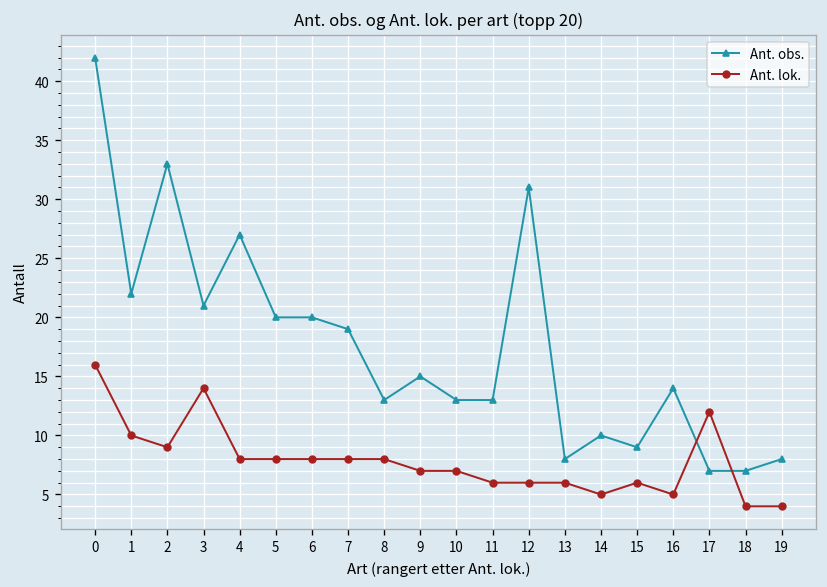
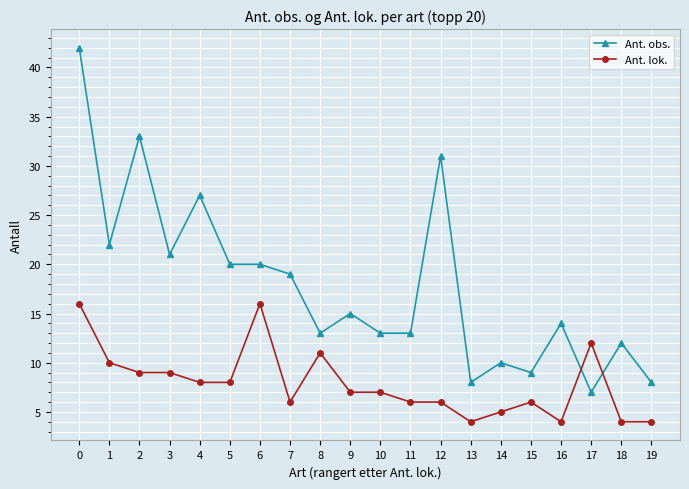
Ant. lok., 3: 14 -> 9
Ant. lok., 6: 8 -> 16
Ant. lok., 7: 8 -> 6
Ant. lok., 8: 8 -> 11
Ant. lok., 13: 6 -> 4
Ant. lok., 16: 5 -> 4
Ant. obs., 18: 7 -> 12
